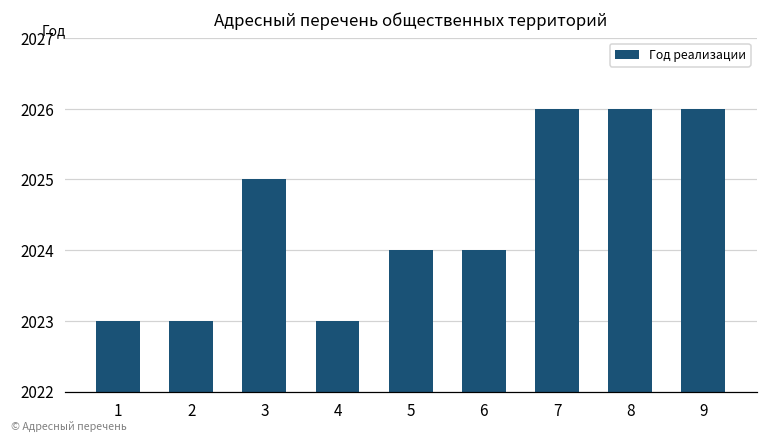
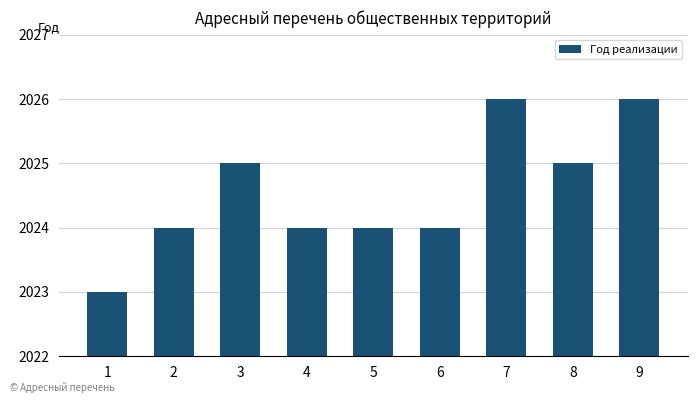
2: 2023 -> 2024
4: 2023 -> 2024
8: 2026 -> 2025
